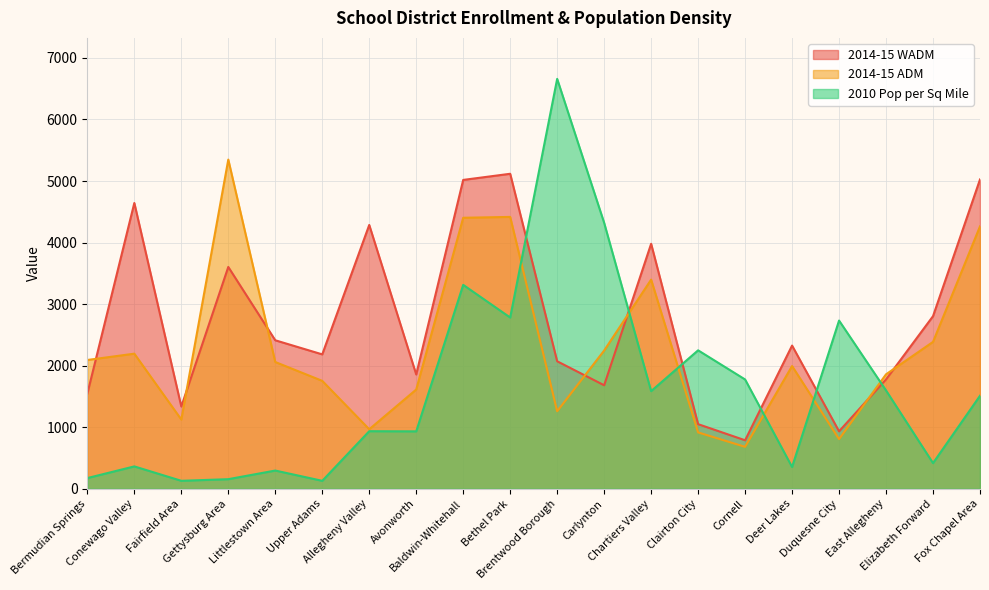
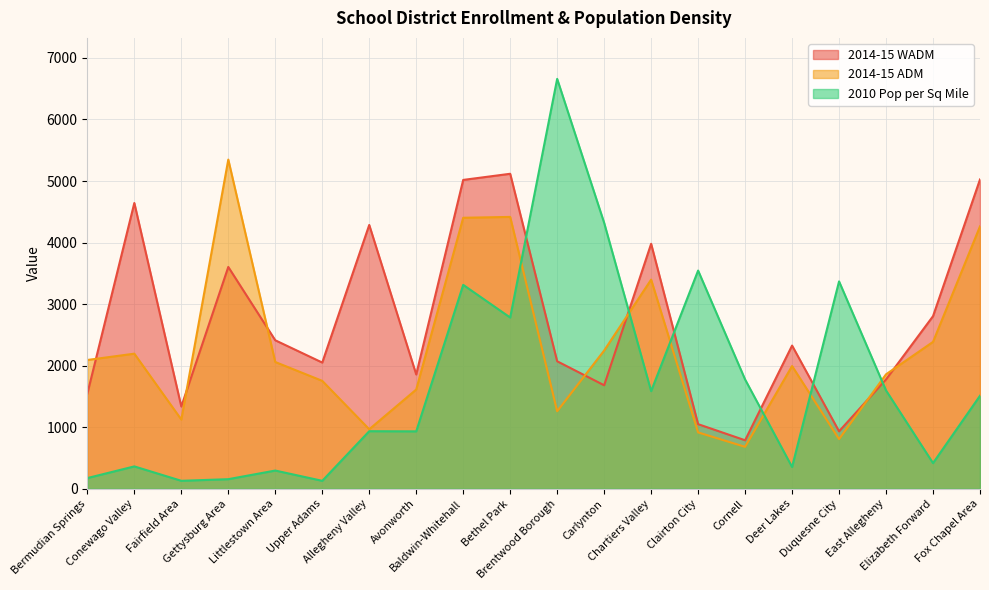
2014-15 WADM, Upper Adams: 2200 -> 2100
2010 Pop per Sq Mile, Clairton City: 2200 -> 3500
2010 Pop per Sq Mile, Duquesne City: 2700 -> 3400
